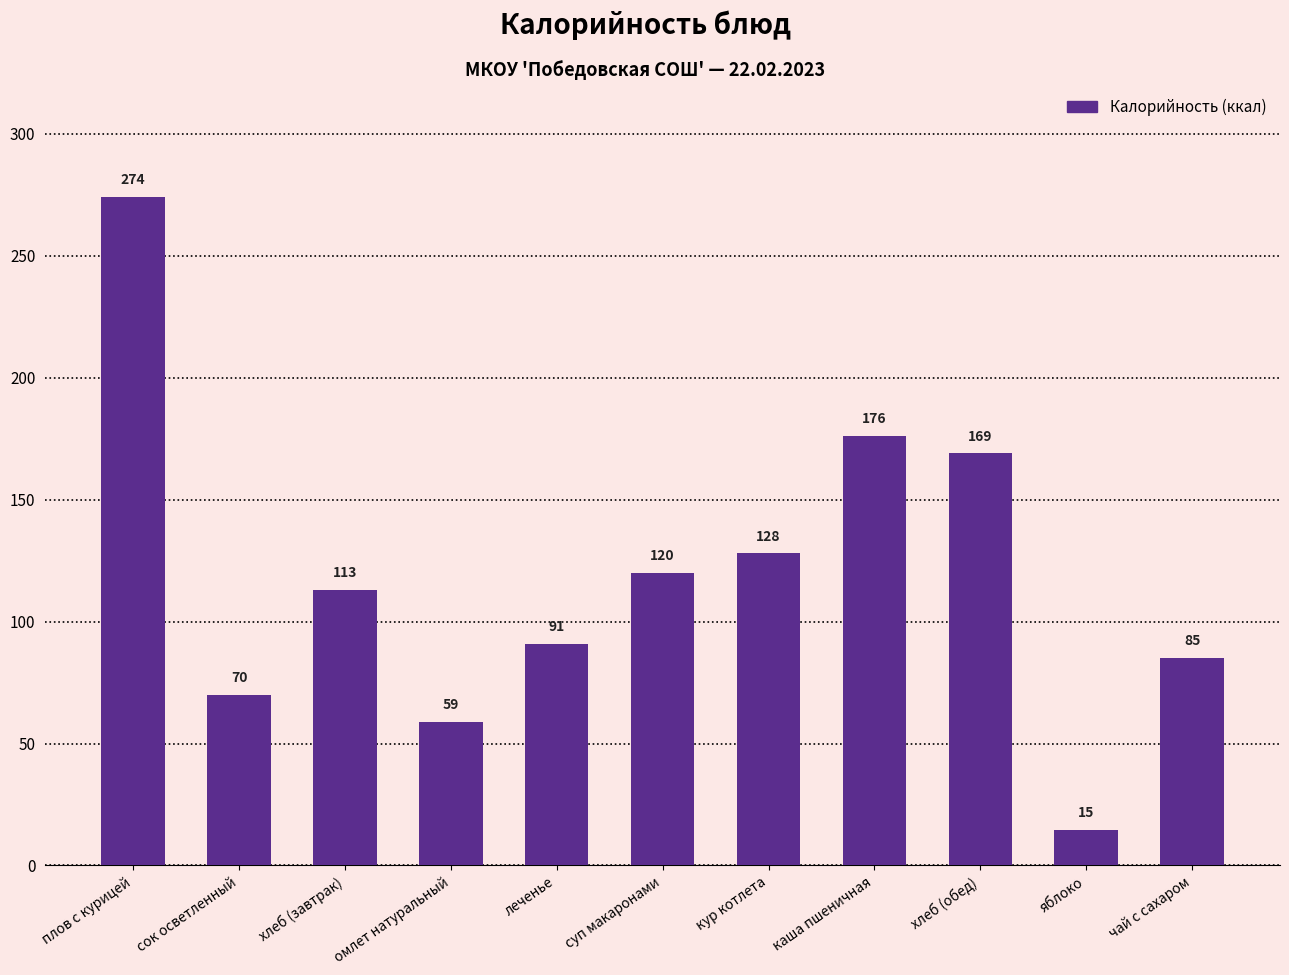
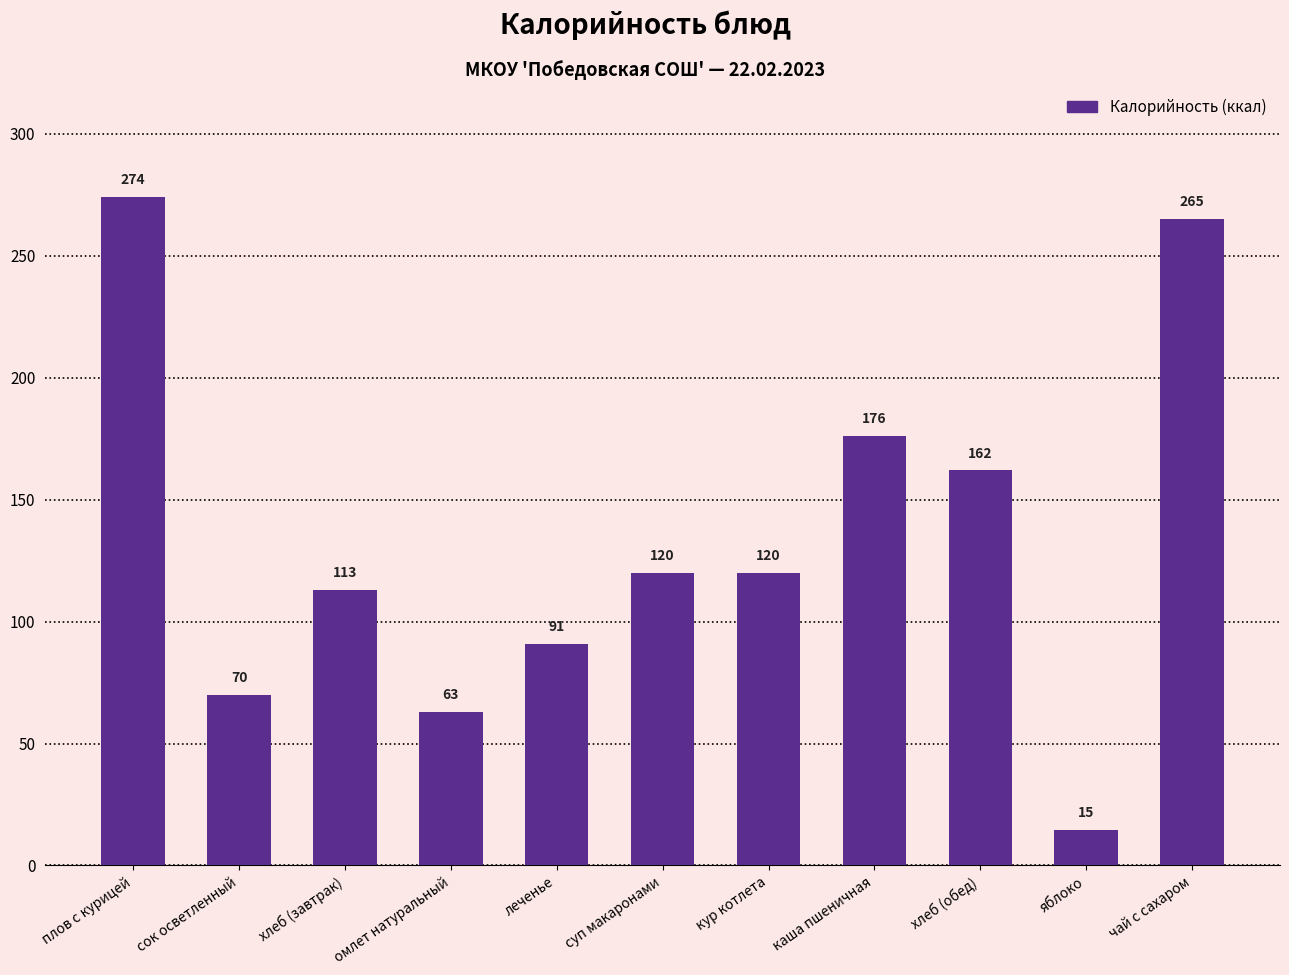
омлет натуральный: 59 -> 63
кур котлета: 128 -> 120
хлеб (обед): 169 -> 162
чай с сахаром: 85 -> 265
